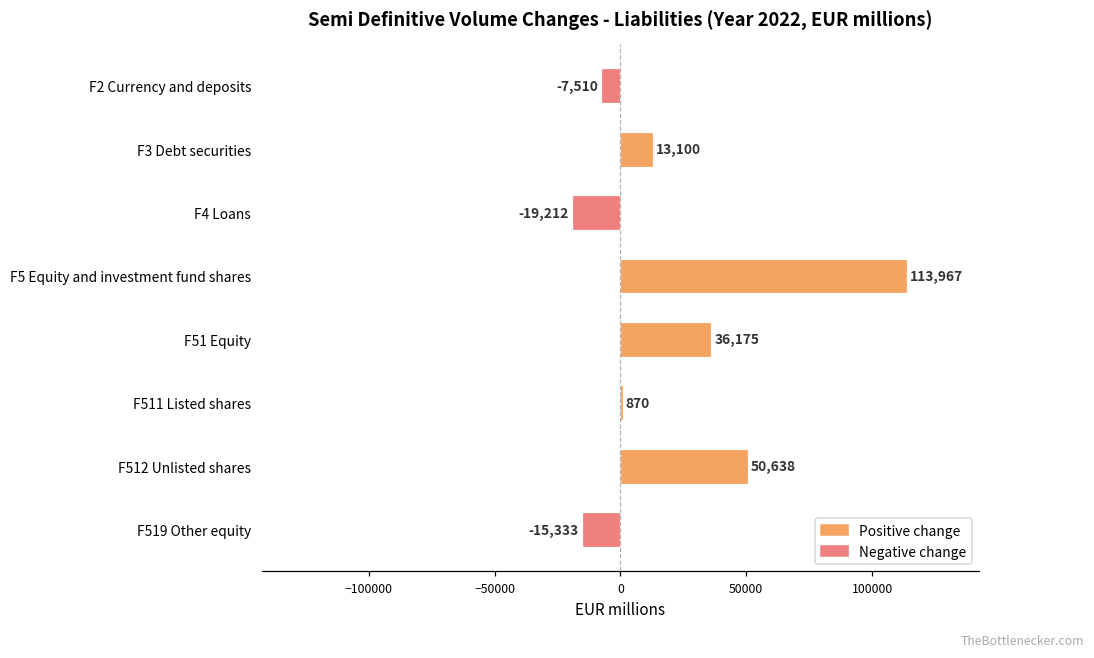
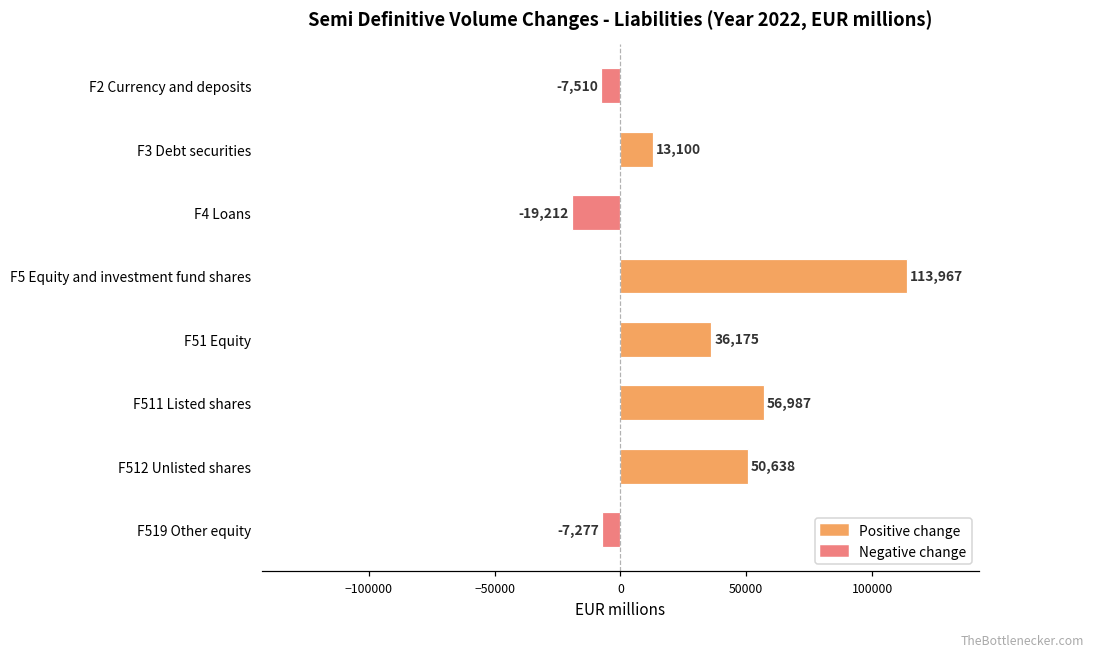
F511 Listed shares: 870 -> 56,987
F519 Other equity: -15,333 -> -7,277
